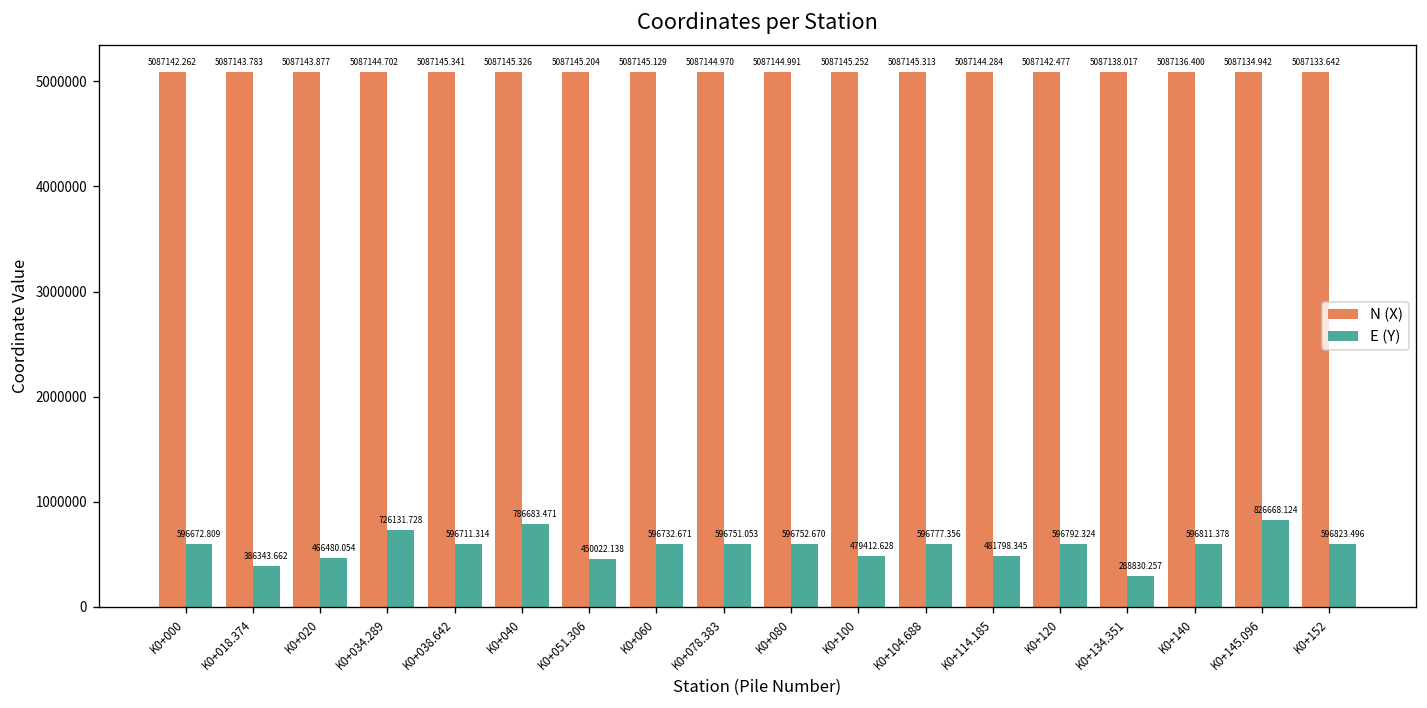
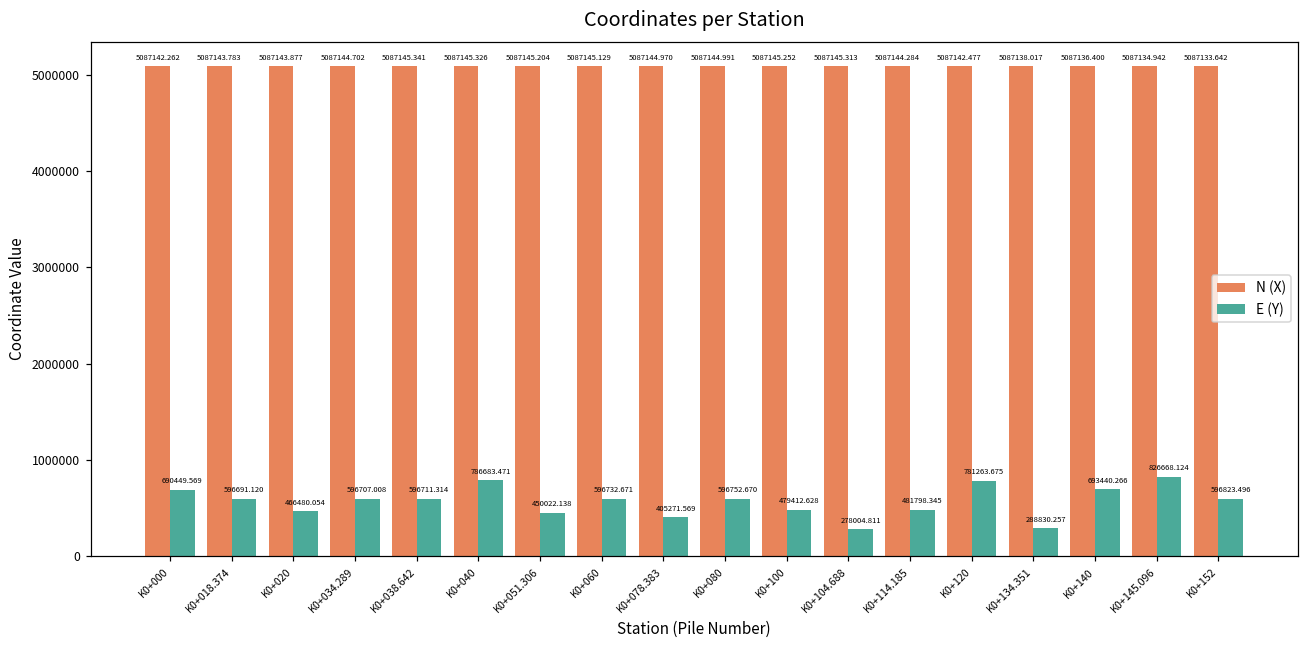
E (Y), K0+000: 596672.809 -> 690449.569
E (Y), K0+018.374: 386343.662 -> 596691.120
E (Y), K0+034.289: 726131.728 -> 596707.008
E (Y), K0+078.383: 596751.053 -> 405271.569
E (Y), K0+104.688: 596777.356 -> 278004.811
E (Y), K0+120: 596792.324 -> 781263.675
E (Y), K0+140: 596811.378 -> 693440.266
